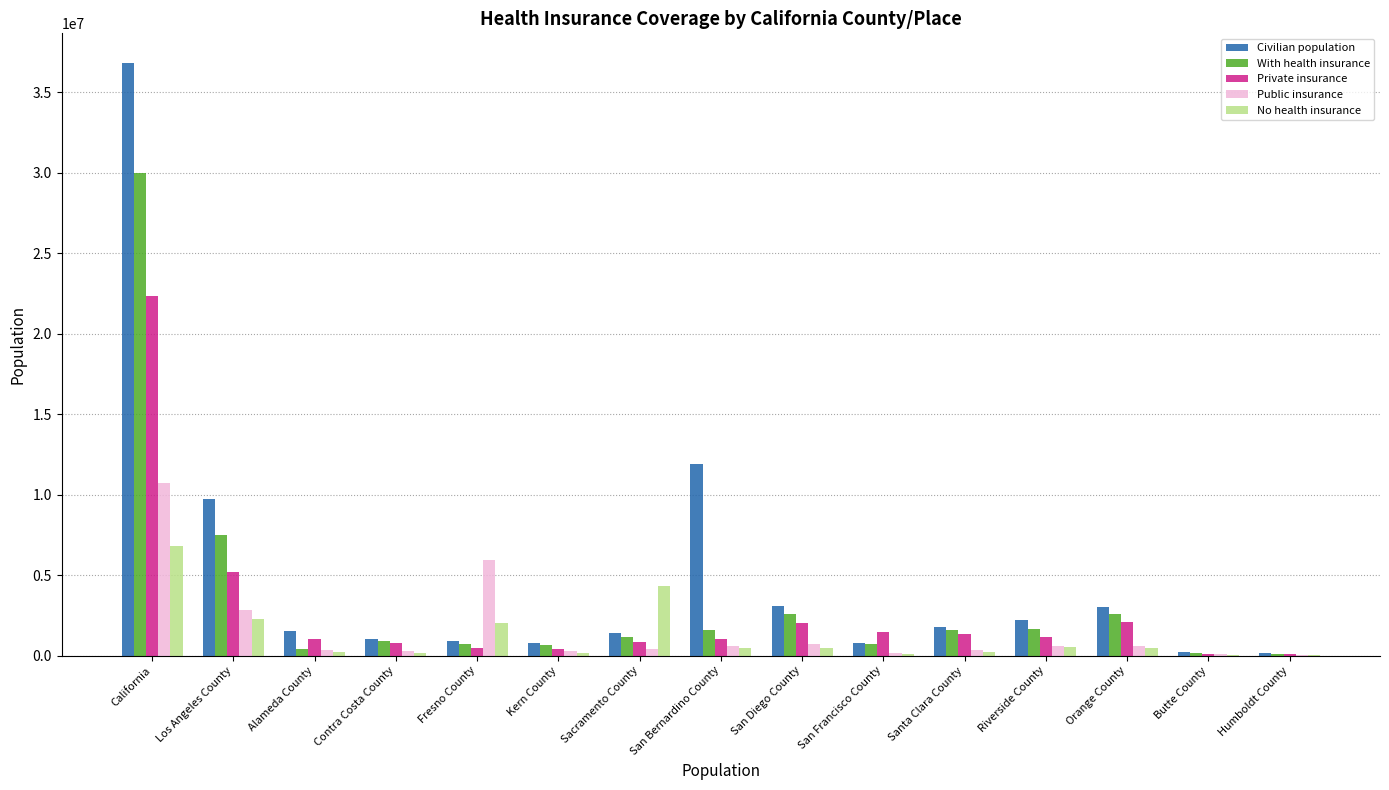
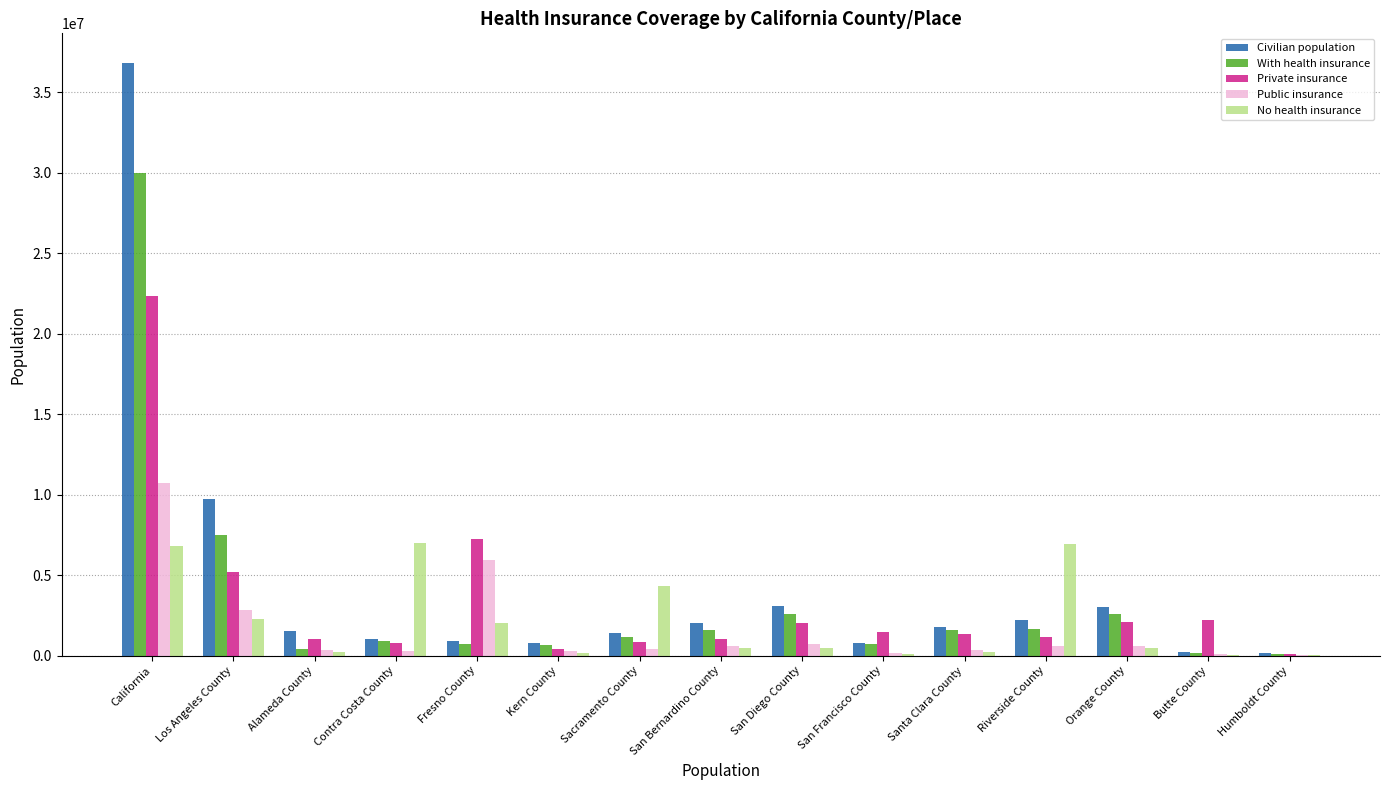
No health insurance, Contra Costa County: 100000 -> 7000000
Private insurance, Fresno County: 500000 -> 7200000
Civilian population, San Bernardino County: 11900000 -> 2000000
No health insurance, Riverside County: 500000 -> 6900000
Private insurance, Butte County: 100000 -> 2200000
